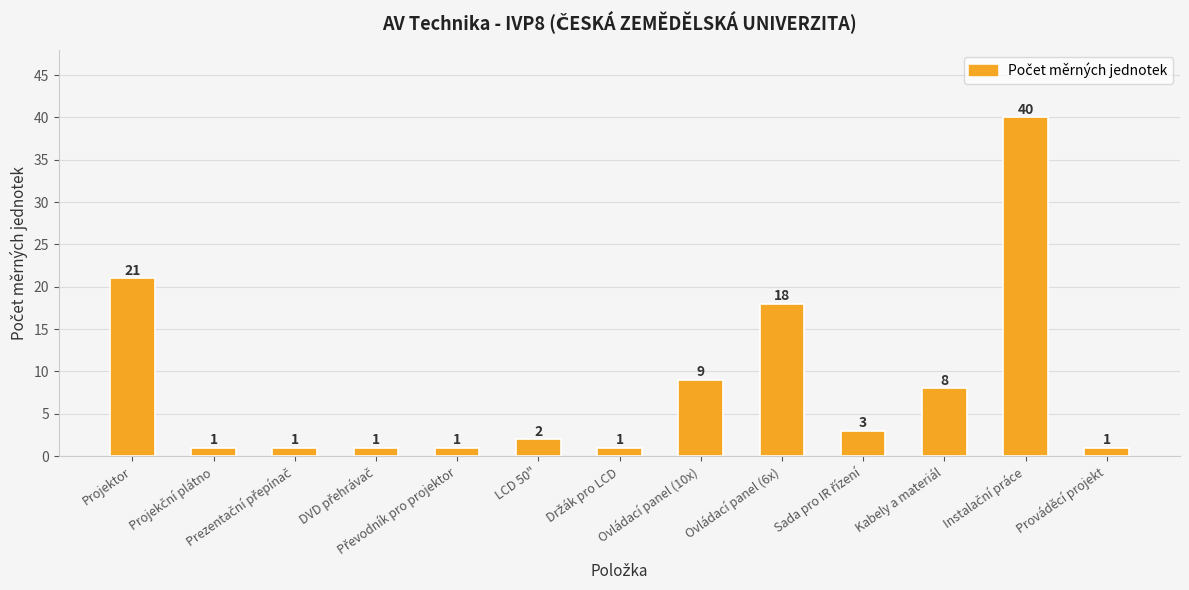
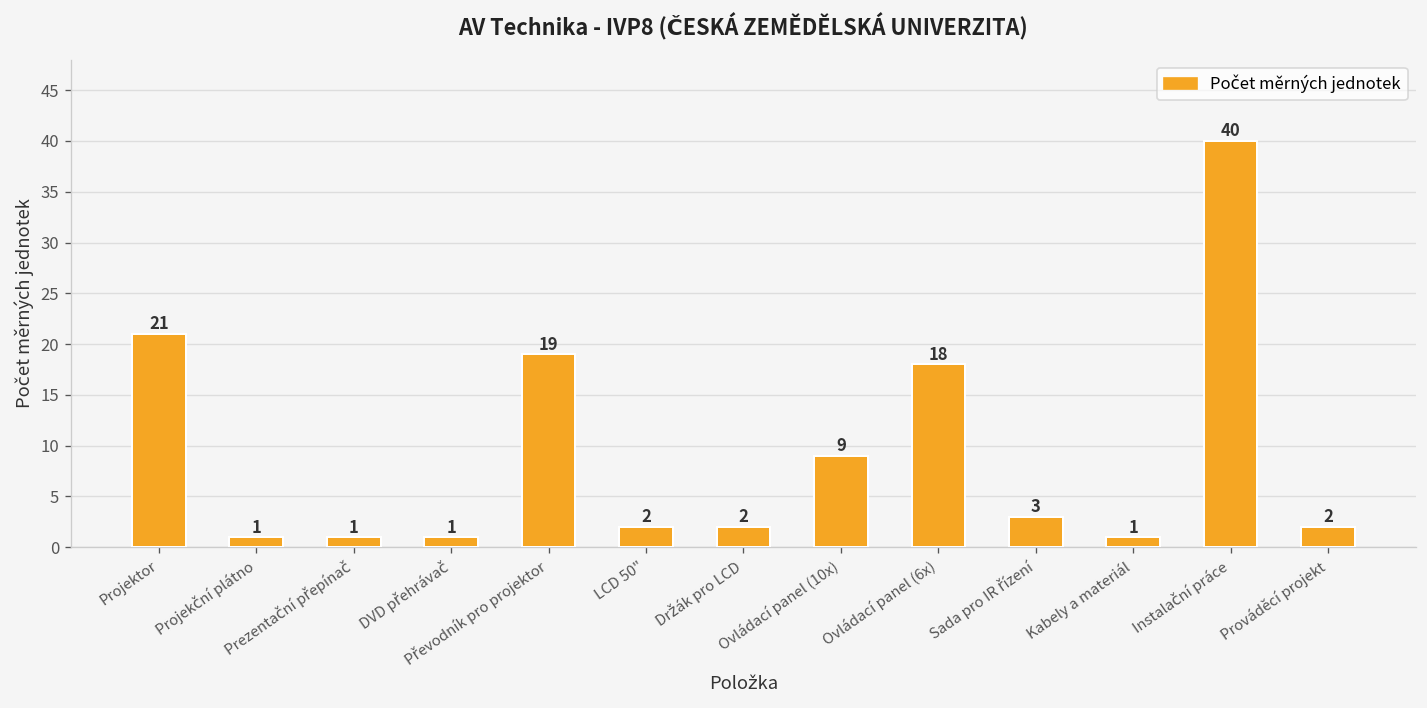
Převodník pro projektor: 1 -> 19
Držák pro LCD: 1 -> 2
Kabely a materiál: 8 -> 1
Prováděcí projekt: 1 -> 2
